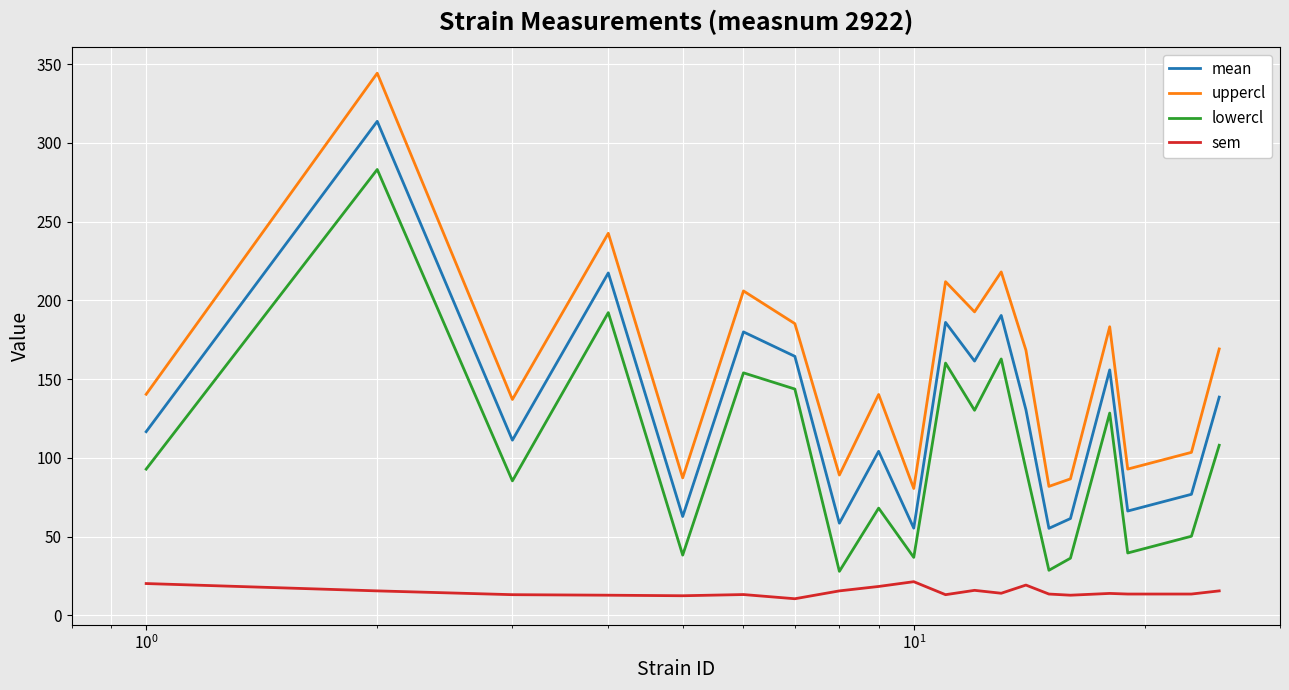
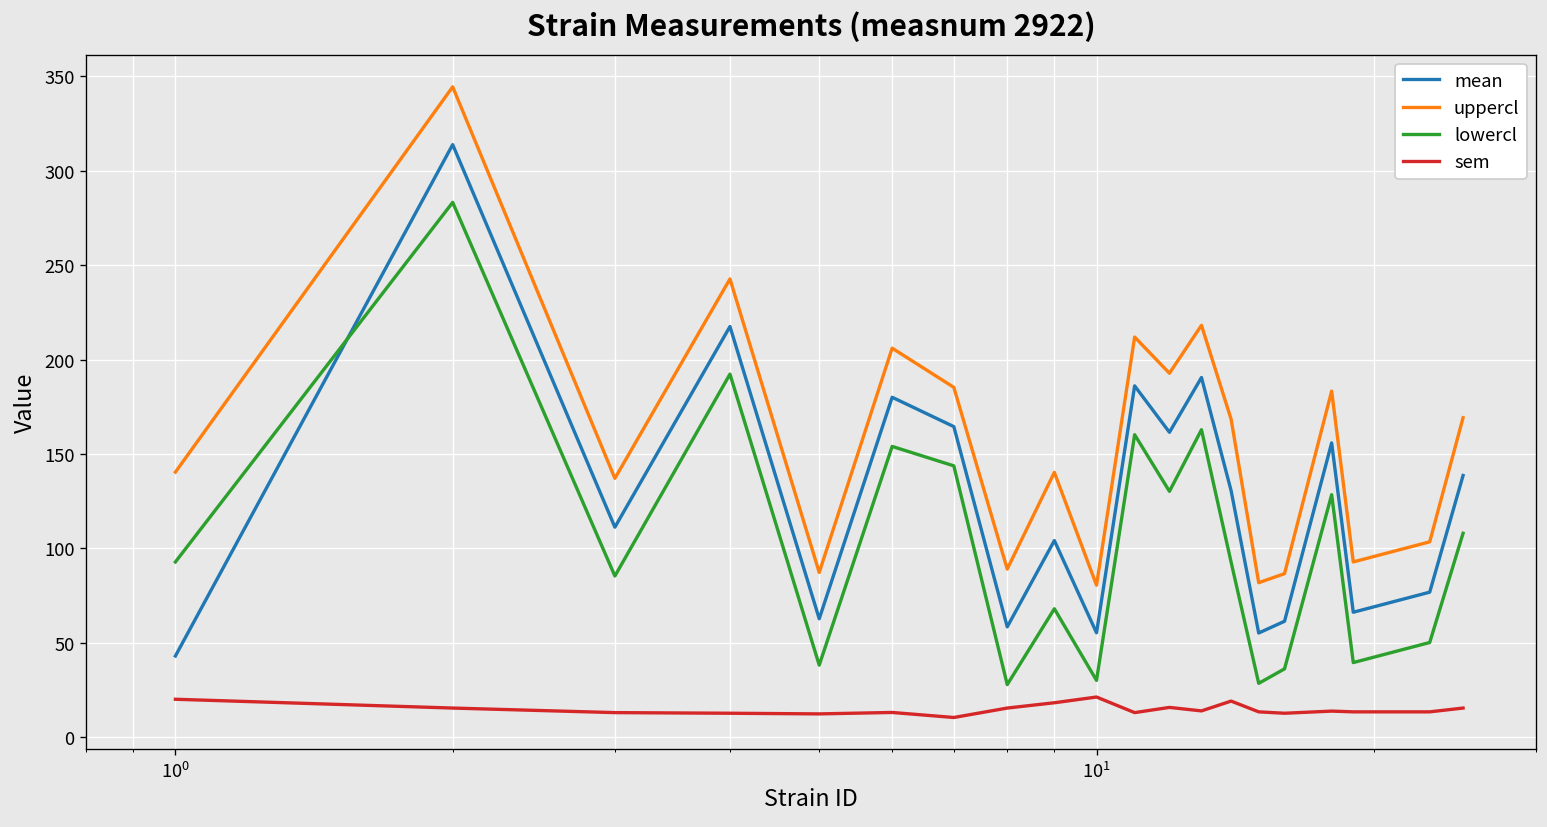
mean, 10^0: 117 -> 43
lowercl, 10^1: 37 -> 30
